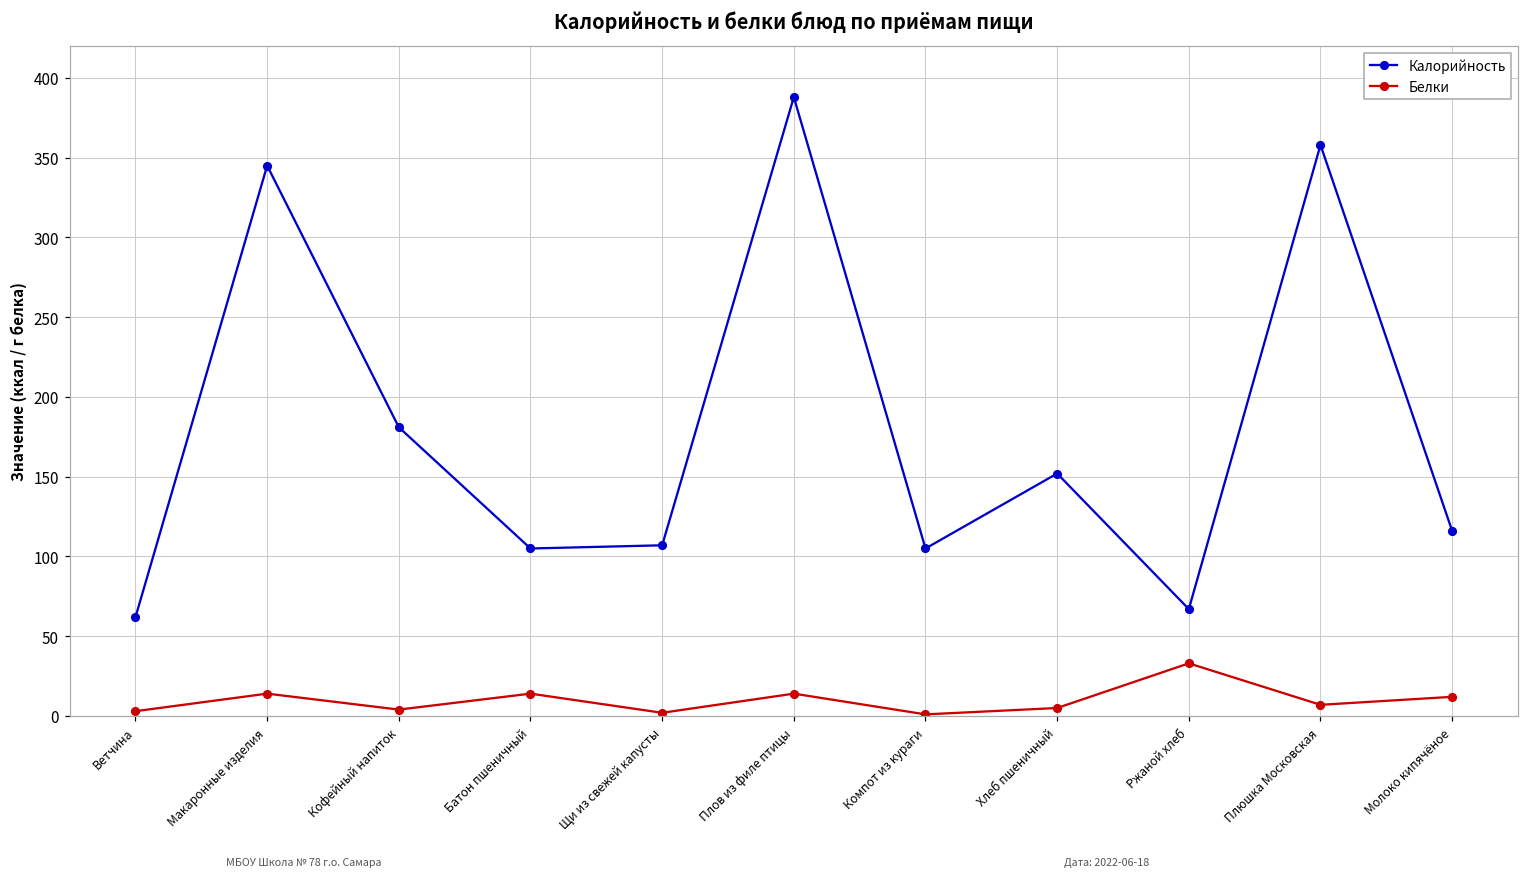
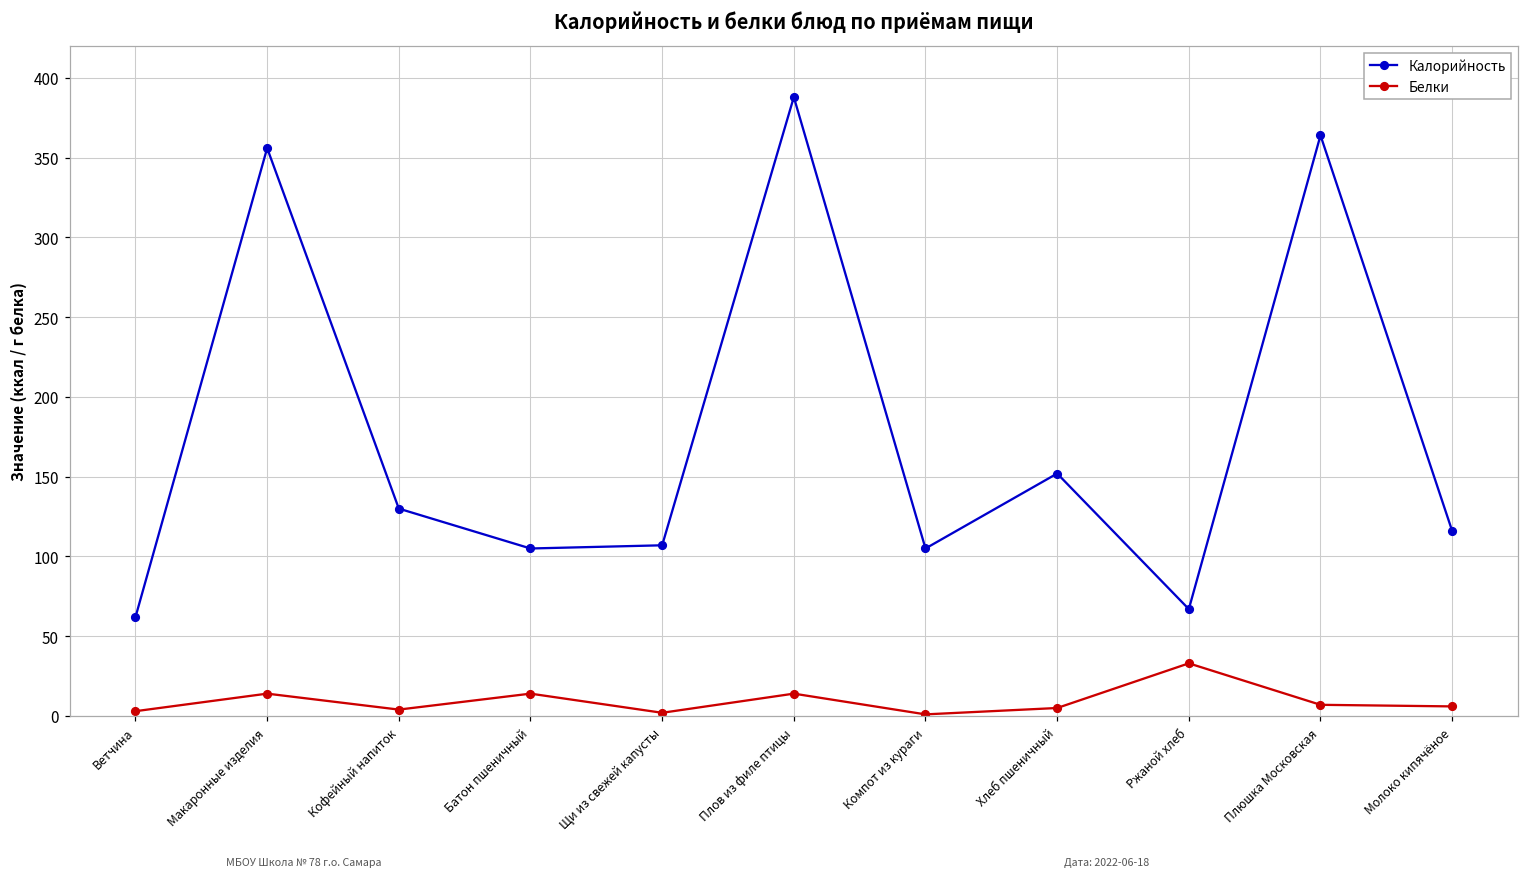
Калорийность, Макаронные изделия: 345 -> 356
Калорийность, Кофейный напиток: 181 -> 130
Калорийность, Плюшка Московская: 358 -> 364
Белки, Молоко кипячёное: 12 -> 6
